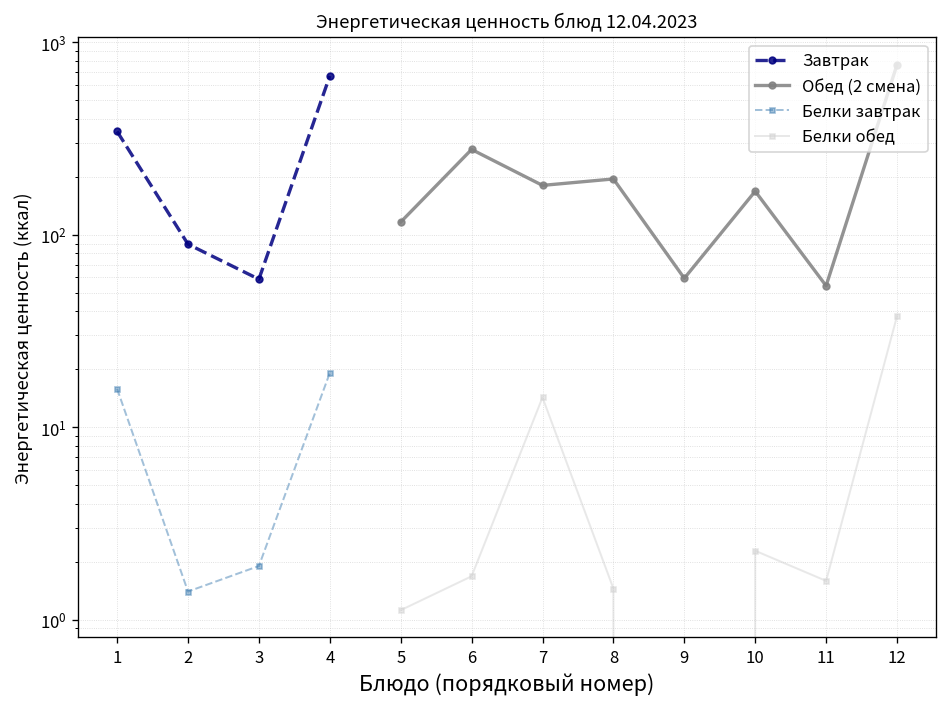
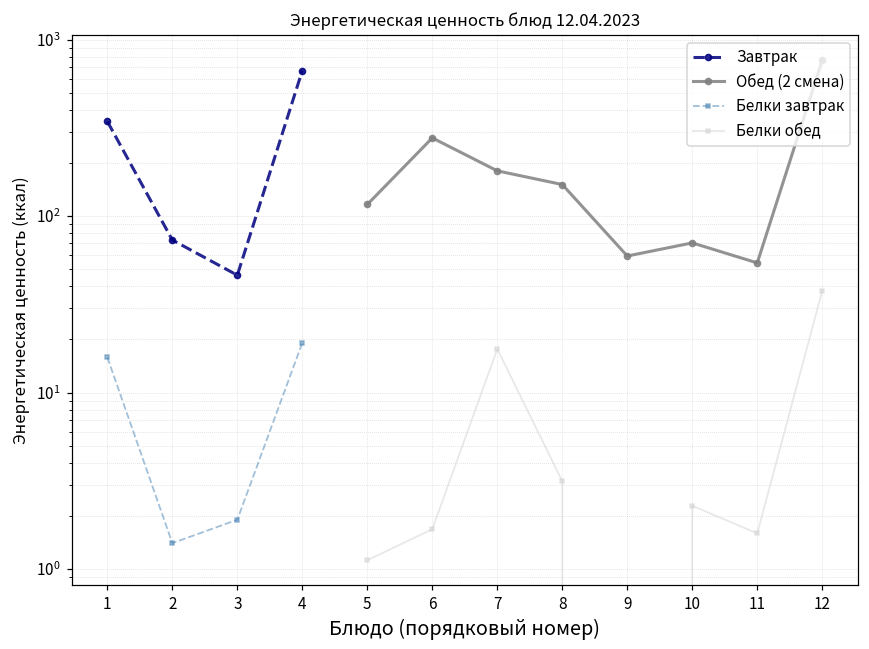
Завтрак, 2: 90 -> 70
Завтрак, 3: 59 -> 46
Белки обед, 7: 14 -> 18
Обед (2 смена), 8: 200 -> 150
Белки обед, 8: 1.5 -> 3.1
Обед (2 смена), 10: 170 -> 70
